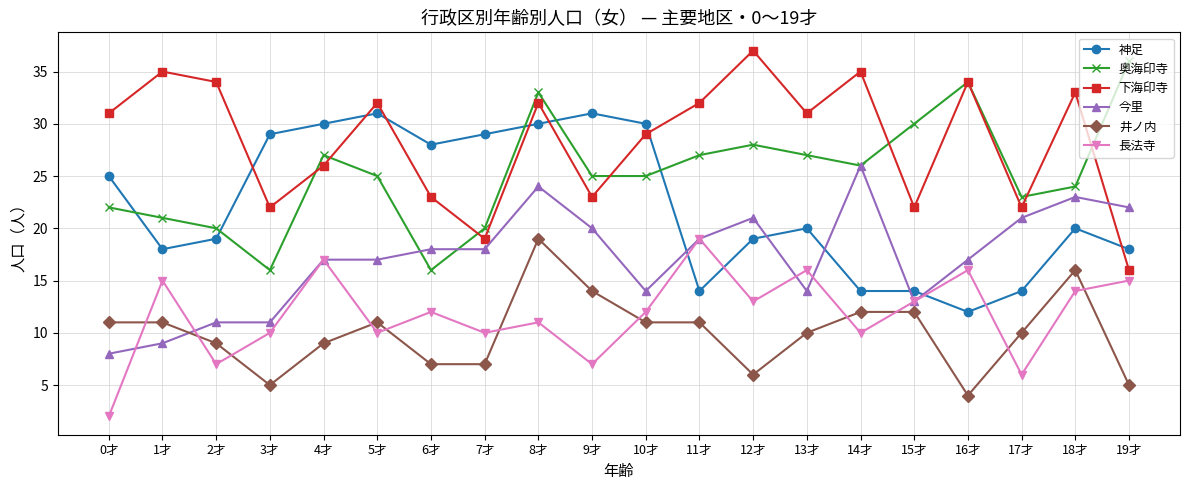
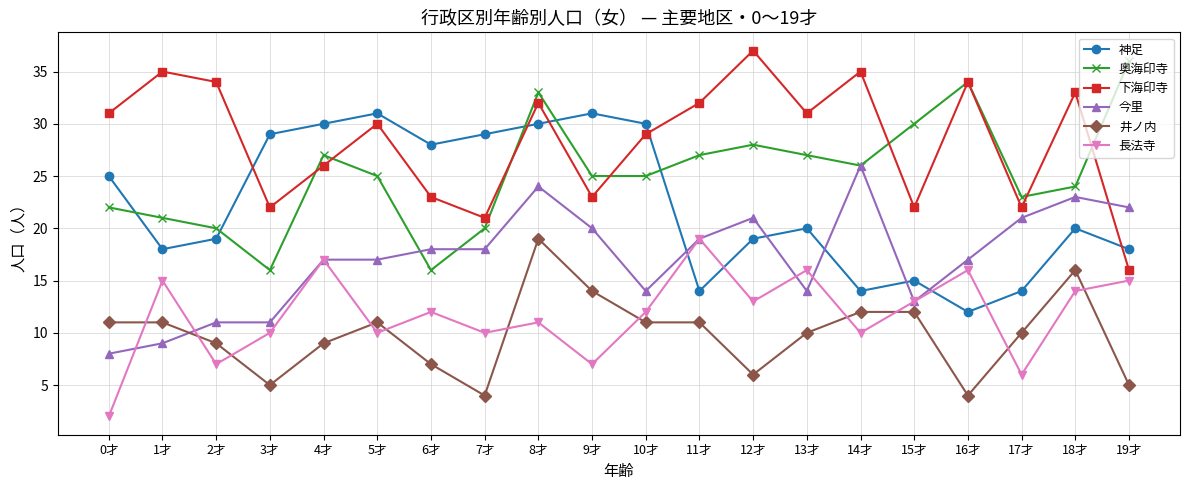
下海印寺, 5才: 32 -> 30
下海印寺, 7才: 19 -> 21
井ノ内, 7才: 7 -> 4
神足, 15才: 14 -> 15
